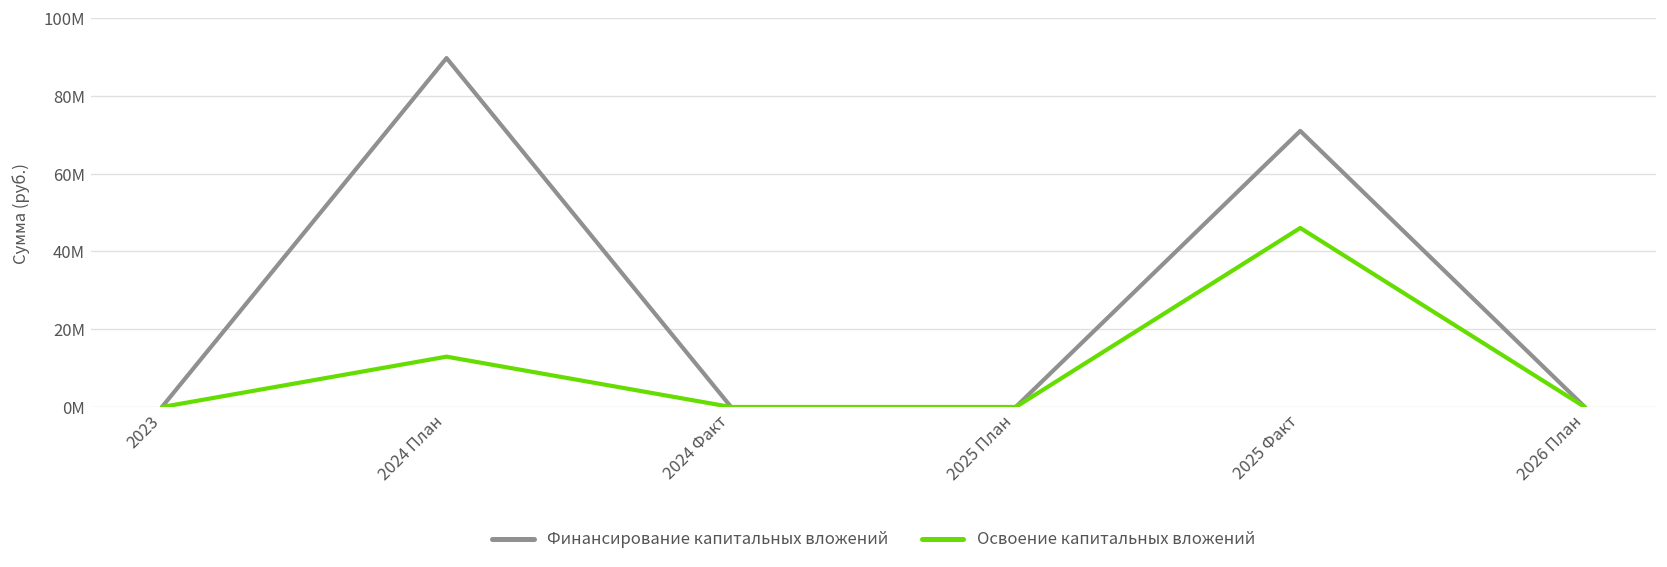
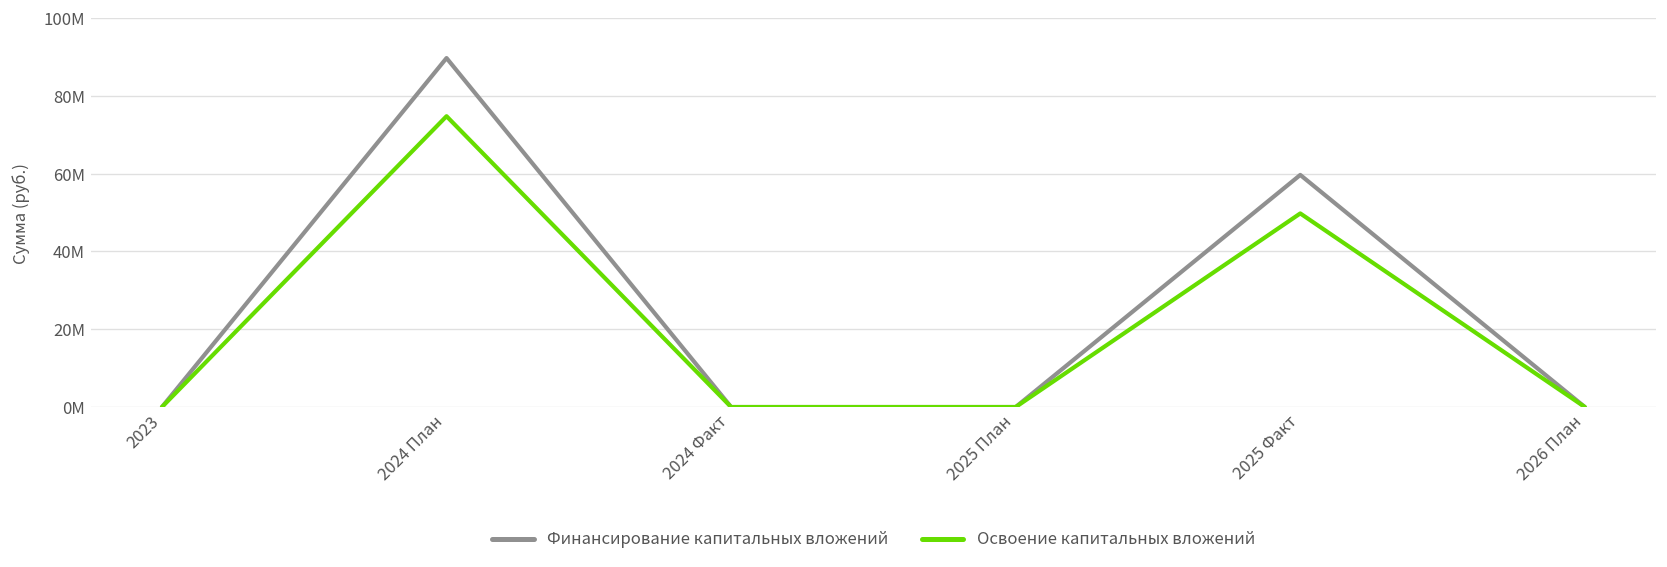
Освоение капитальных вложений, 2024 План: 13000000 -> 75000000
Финансирование капитальных вложений, 2025 Факт: 71000000 -> 60000000
Освоение капитальных вложений, 2025 Факт: 46000000 -> 50000000
